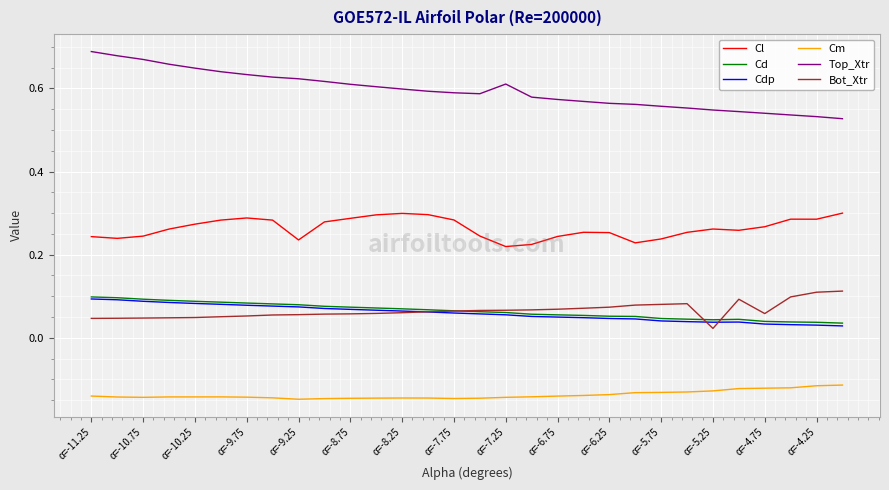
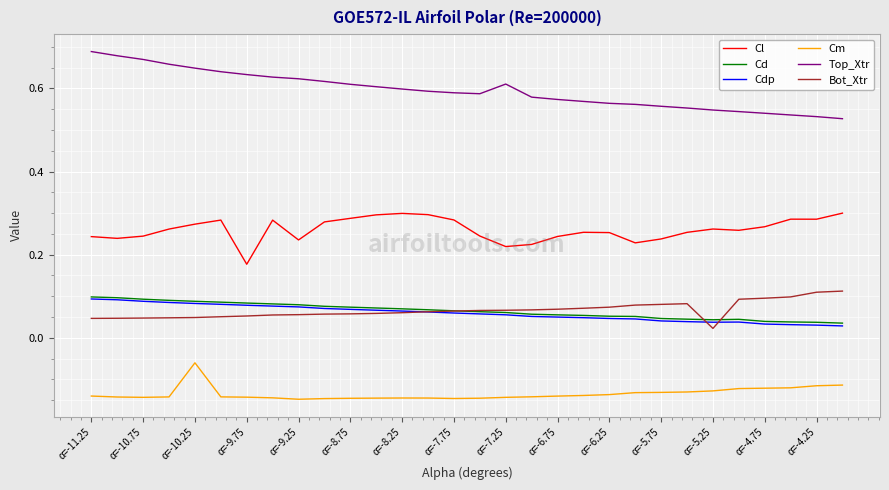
Cm, α=-10.25: -0.14 -> -0.06
Cl, α=-9.75: 0.29 -> 0.18
Bot_Xtr, α=-4.75: 0.06 -> 0.10
